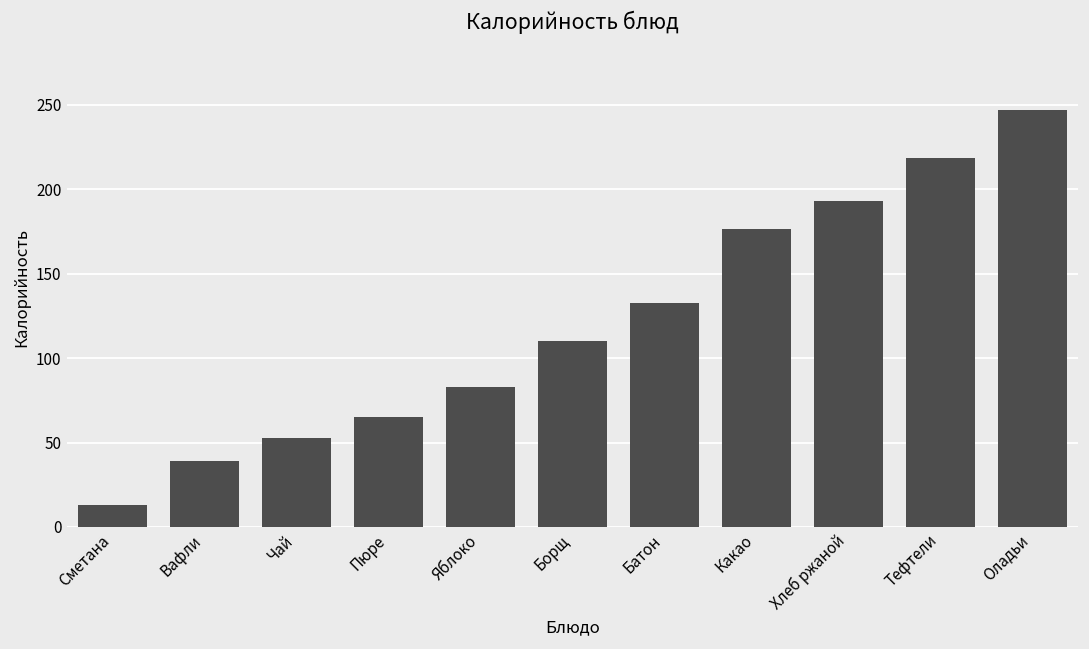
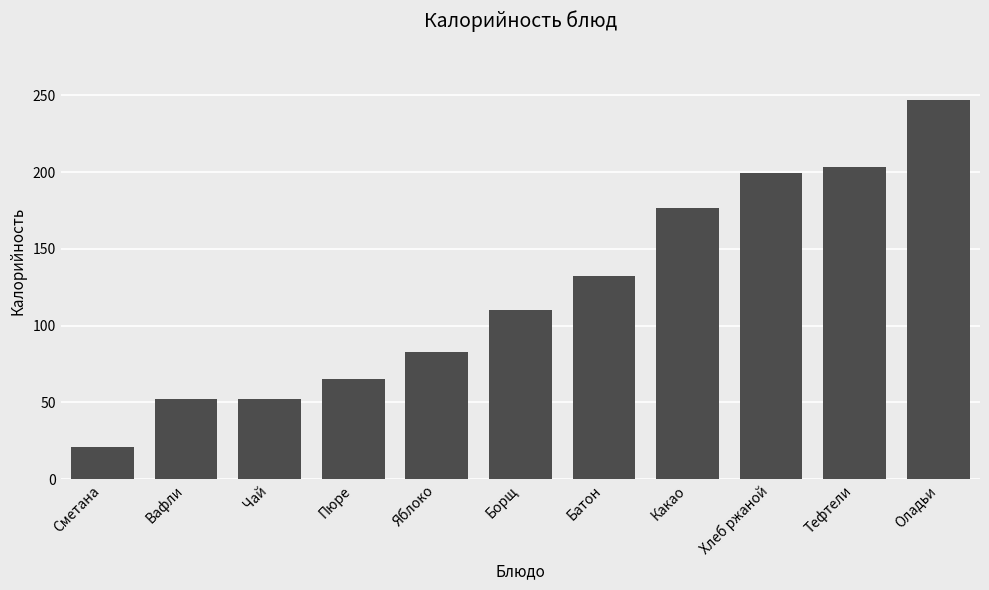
Сметана: 13 -> 21
Вафли: 39 -> 52
Хлеб ржаной: 193 -> 199
Тефтели: 219 -> 204
